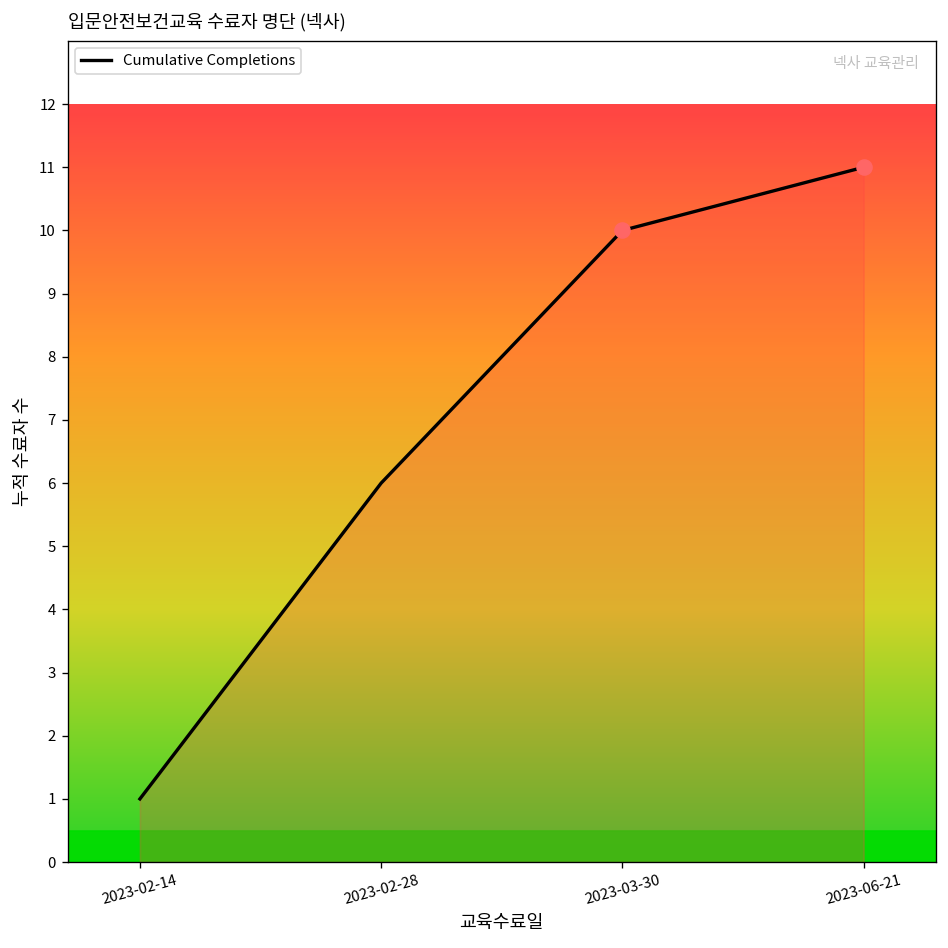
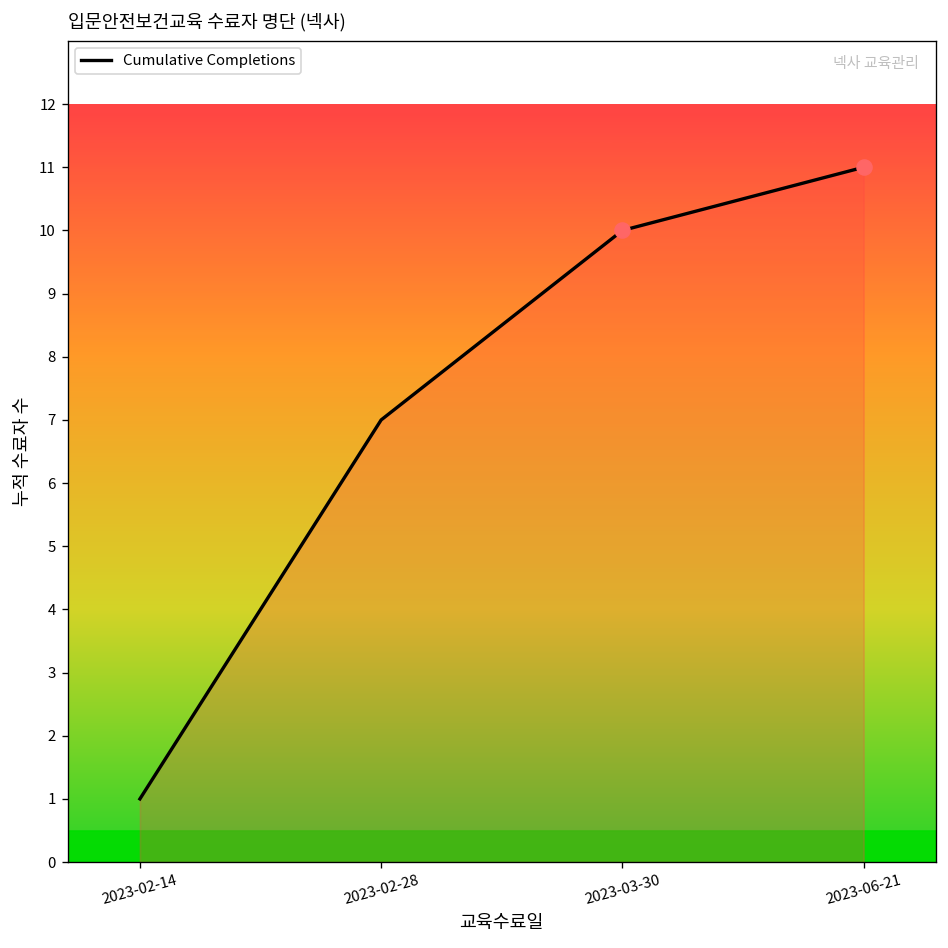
Cumulative Completions, 2023-02-28: 6 -> 7
